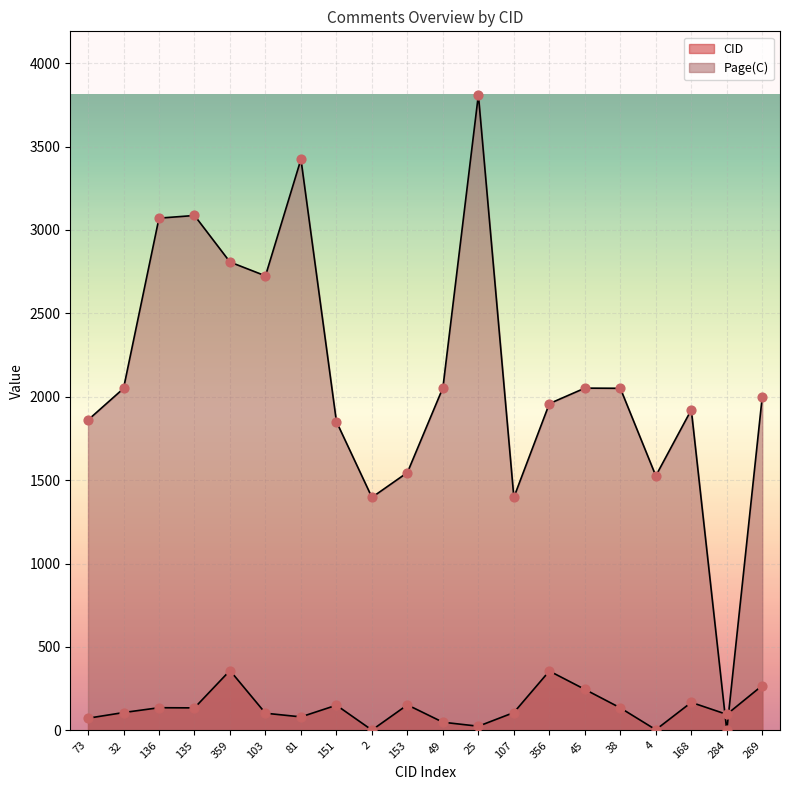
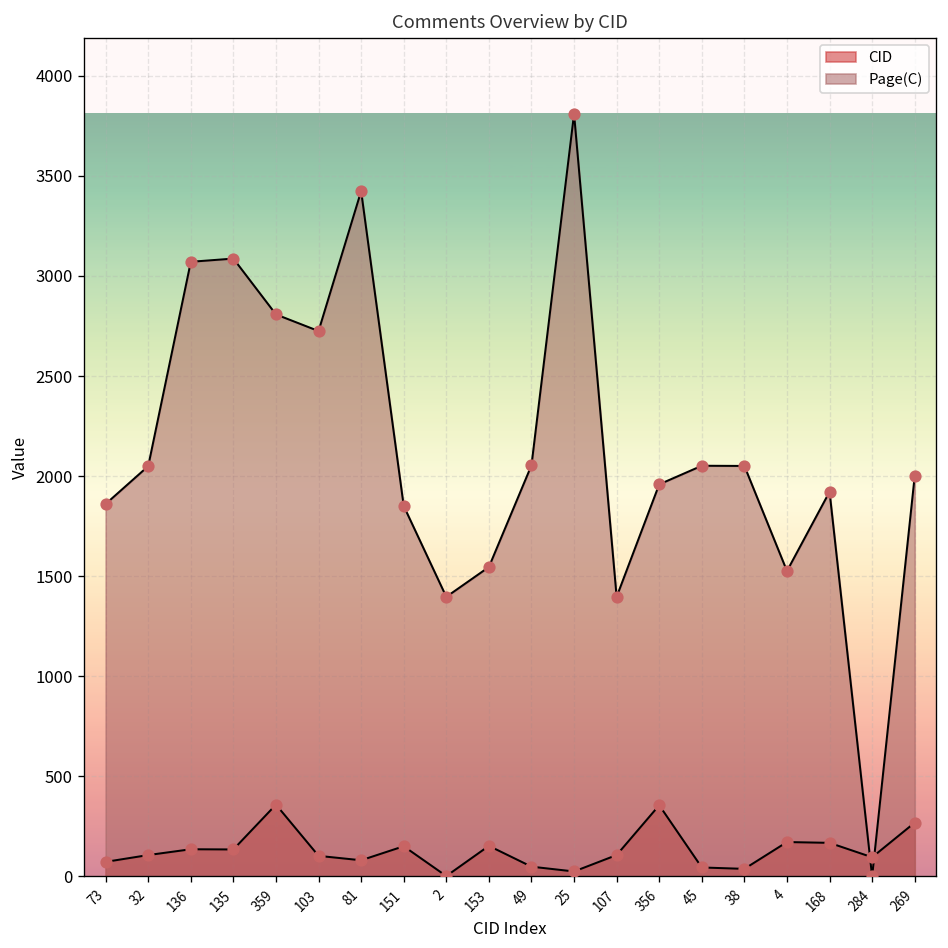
CID, 45: 250 -> 50
CID, 38: 140 -> 40
CID, 4: 0 -> 170
